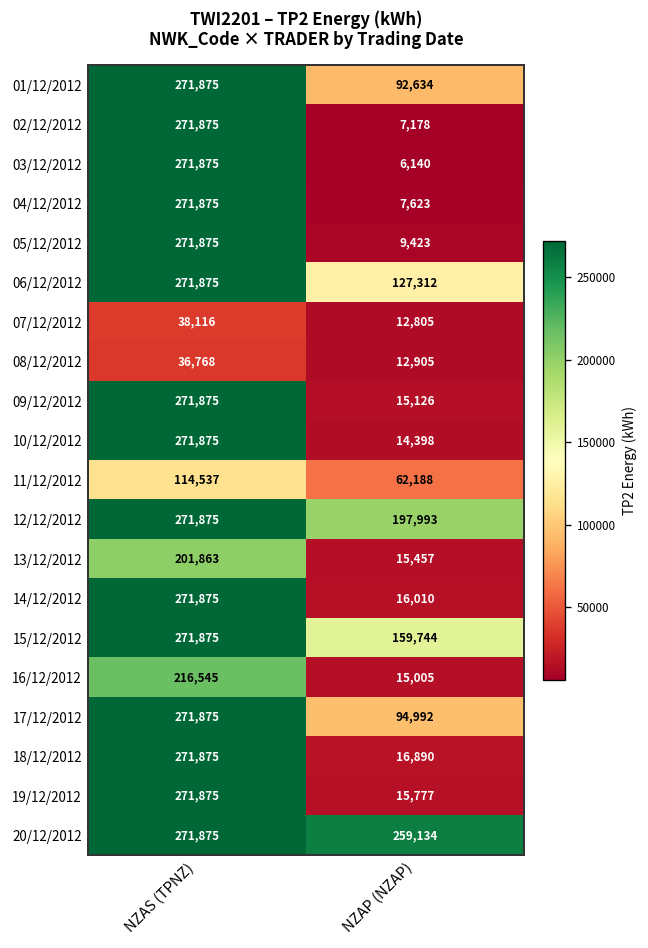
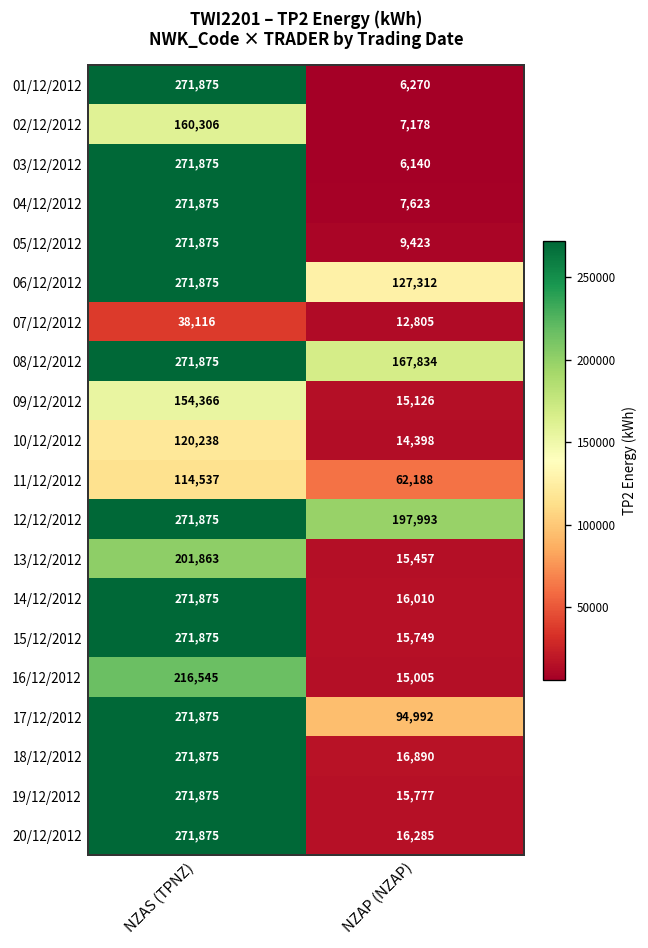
01/12/2012, NZAP (NZAP): 92,634 -> 6,270
02/12/2012, NZAS (TPNZ): 271,875 -> 160,306
08/12/2012, NZAS (TPNZ): 36,768 -> 271,875
08/12/2012, NZAP (NZAP): 12,905 -> 167,834
09/12/2012, NZAS (TPNZ): 271,875 -> 154,366
10/12/2012, NZAS (TPNZ): 271,875 -> 120,238
15/12/2012, NZAP (NZAP): 159,744 -> 15,749
20/12/2012, NZAP (NZAP): 259,134 -> 16,285
